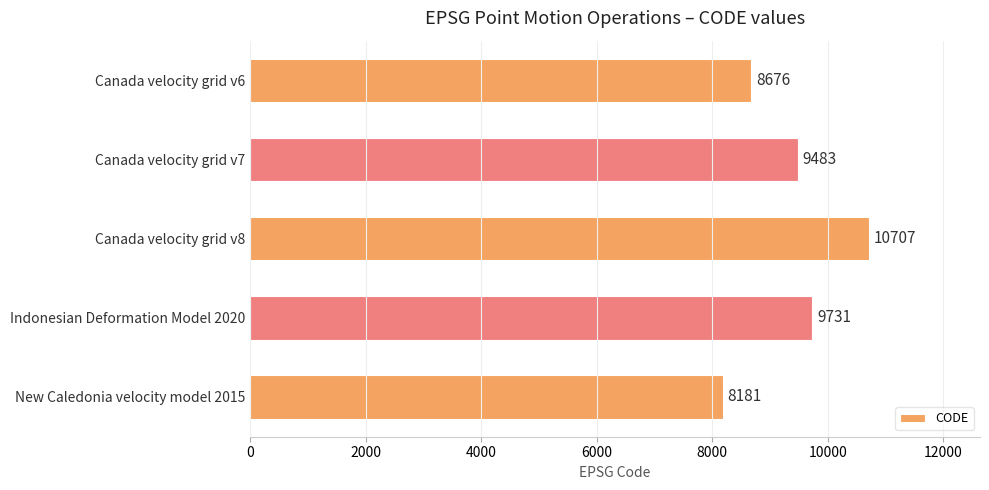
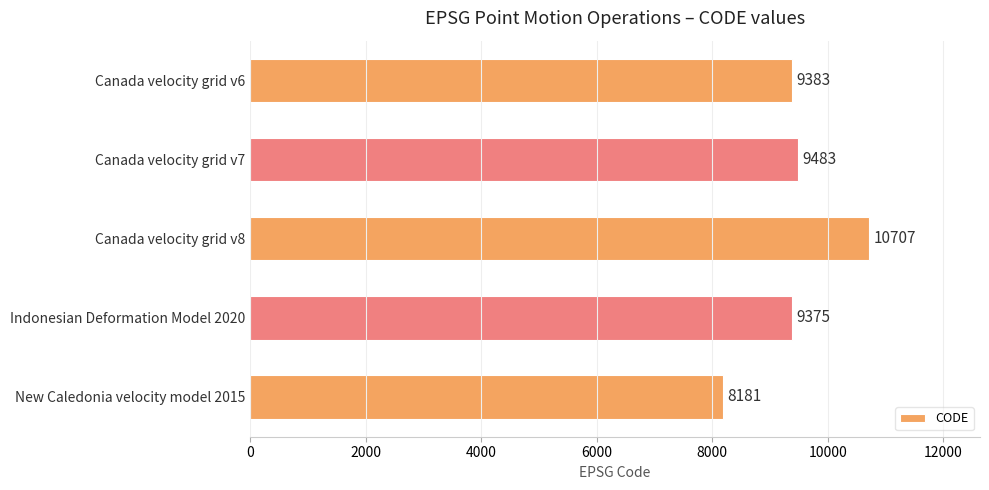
Canada velocity grid v6: 8676 -> 9383
Indonesian Deformation Model 2020: 9731 -> 9375
